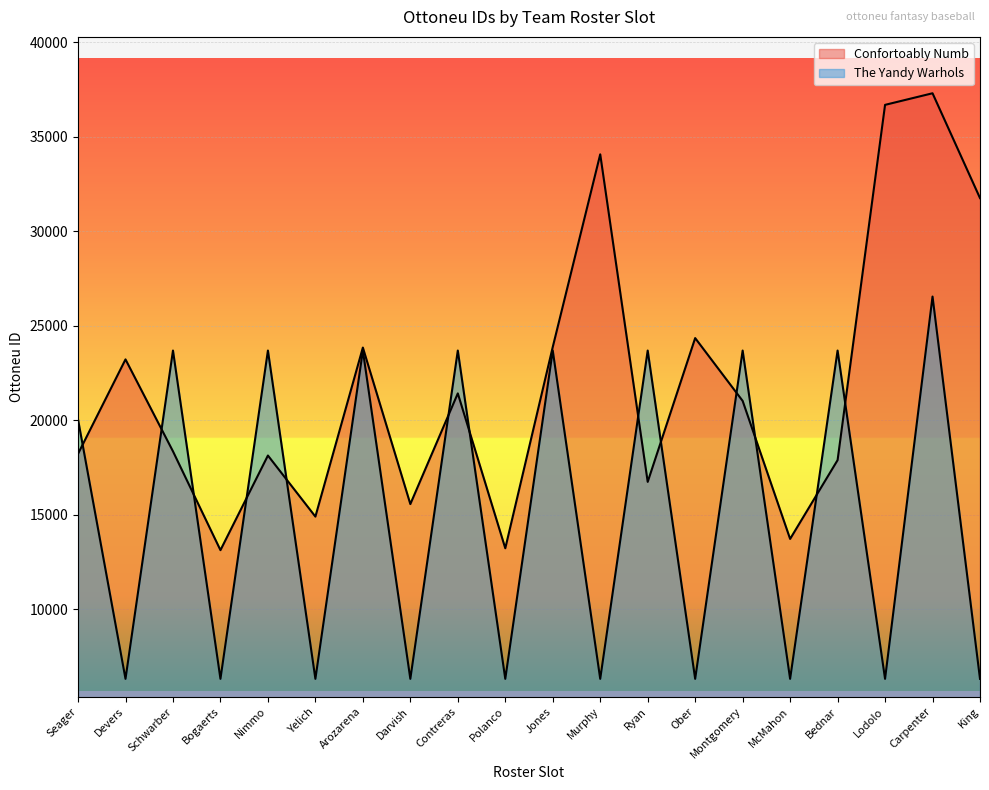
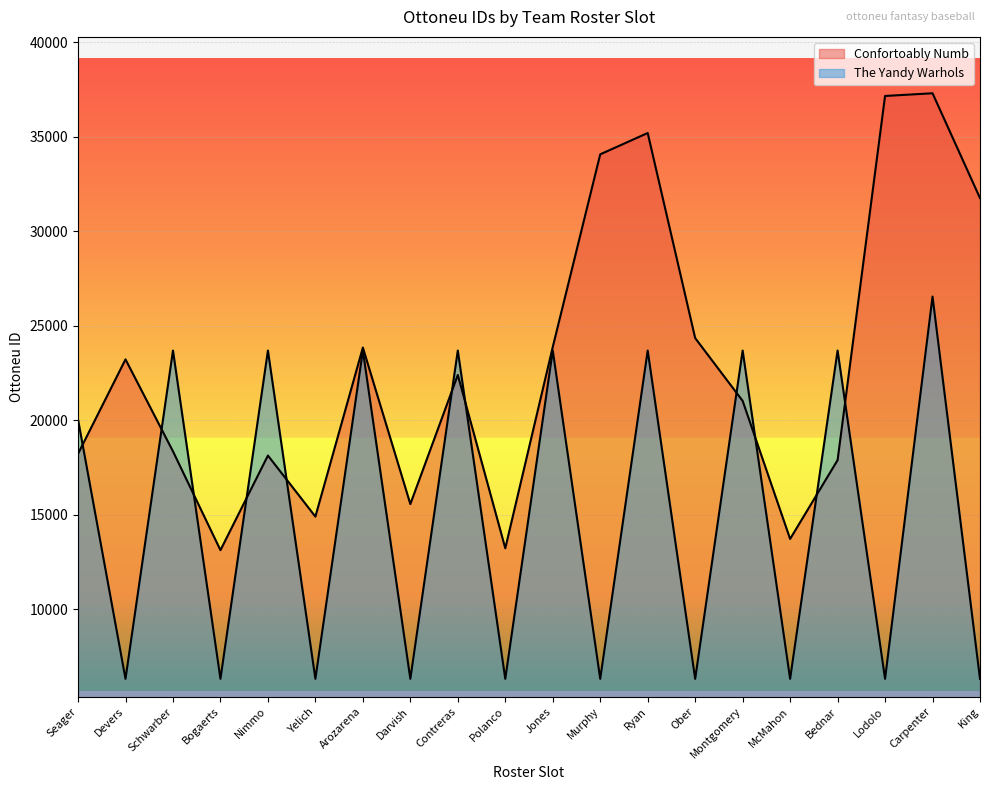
Confortoably Numb, Contreras: 21400 -> 22400
Confortoably Numb, Ryan: 16700 -> 35200
Confortoably Numb, Lodolo: 36700 -> 37200
